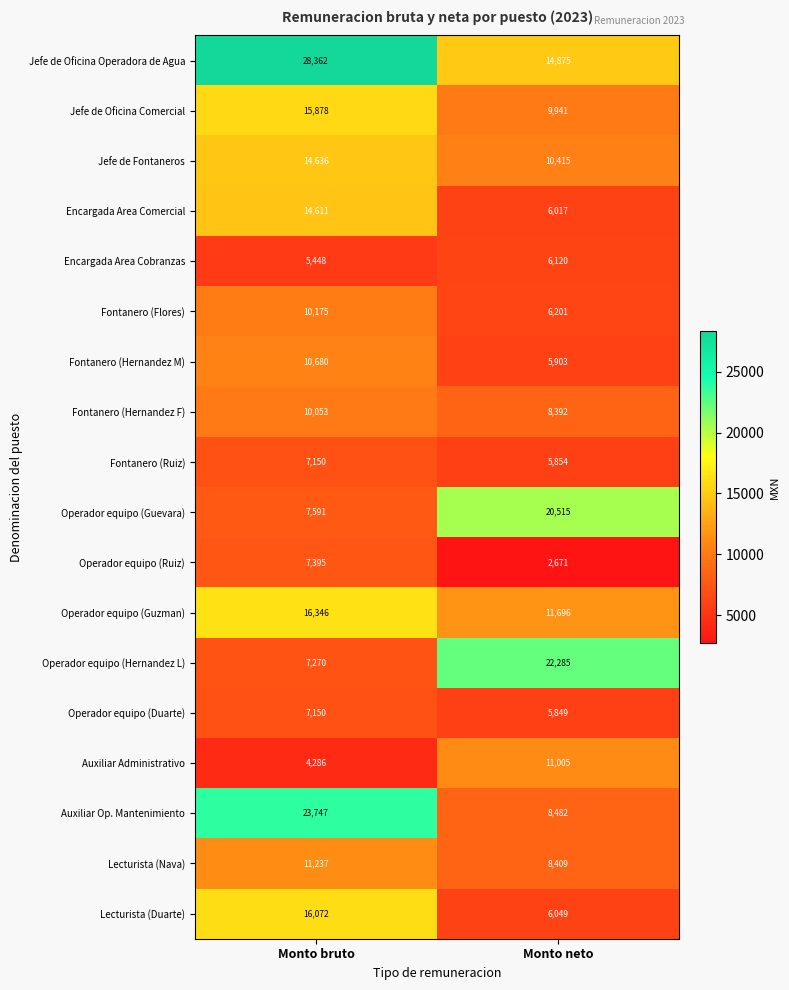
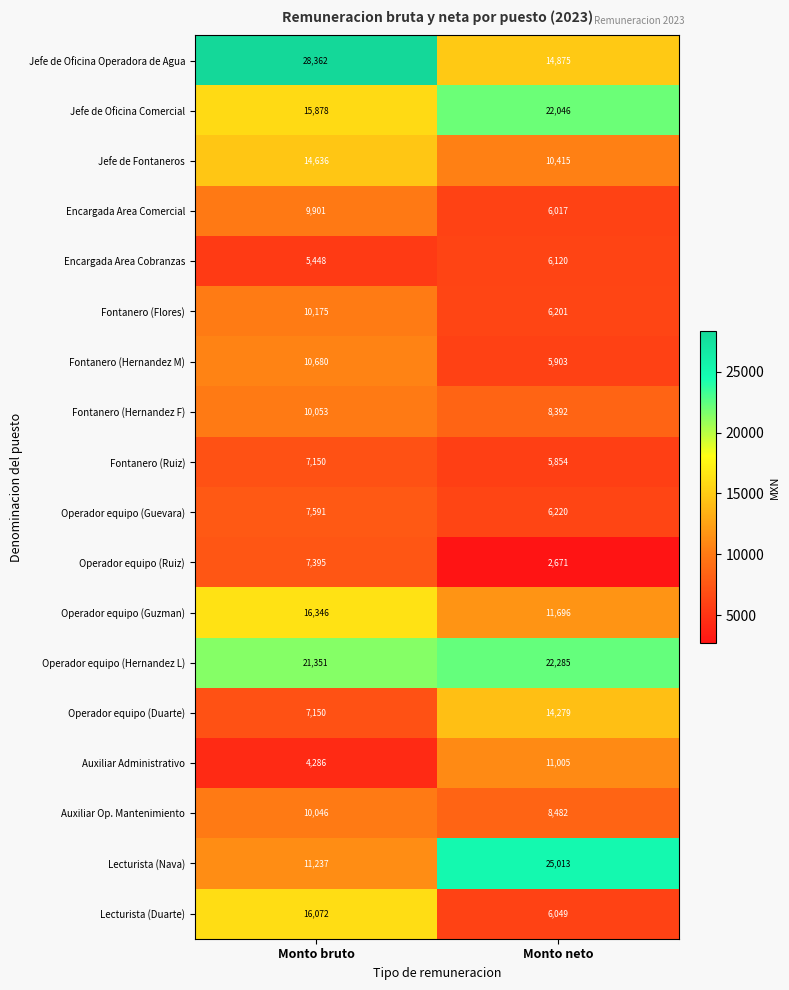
Jefe de Oficina Comercial, Monto neto: 9,941 -> 22,046
Encargada Area Comercial, Monto bruto: 14,611 -> 9,901
Operador equipo (Guevara), Monto neto: 20,515 -> 6,220
Operador equipo (Hernandez L), Monto bruto: 7,270 -> 21,351
Operador equipo (Duarte), Monto neto: 5,849 -> 14,279
Auxiliar Op. Mantenimiento, Monto bruto: 23,747 -> 10,046
Lecturista (Nava), Monto neto: 8,409 -> 25,013
